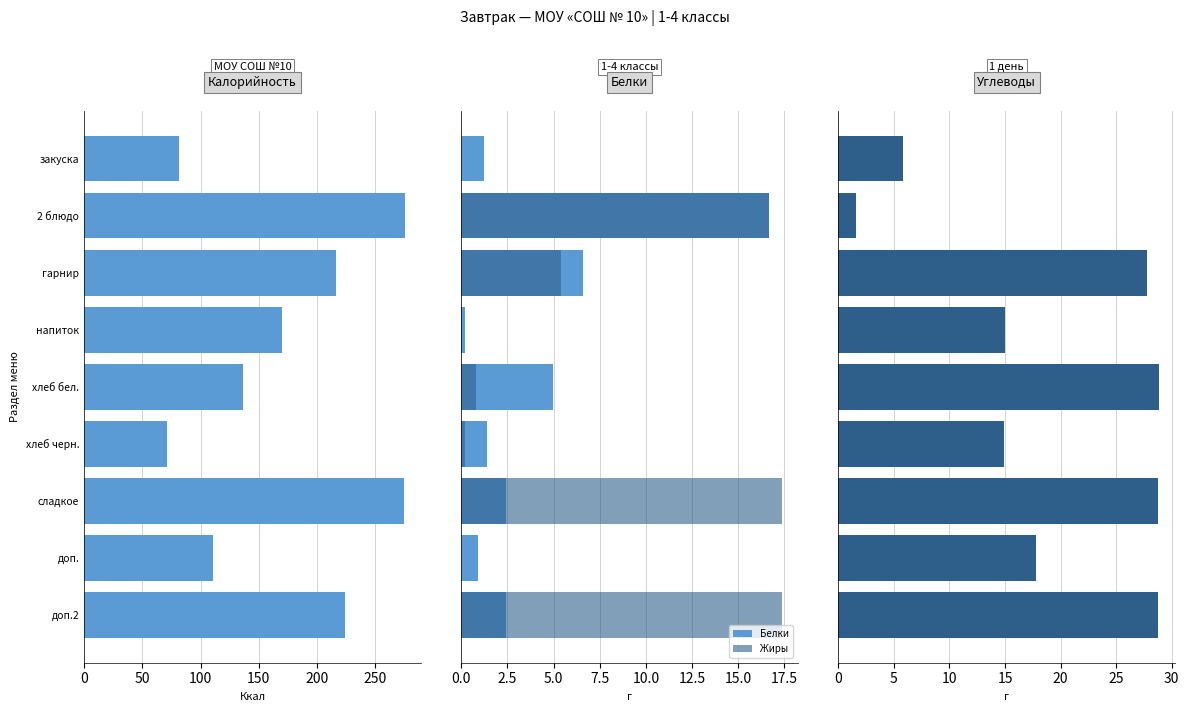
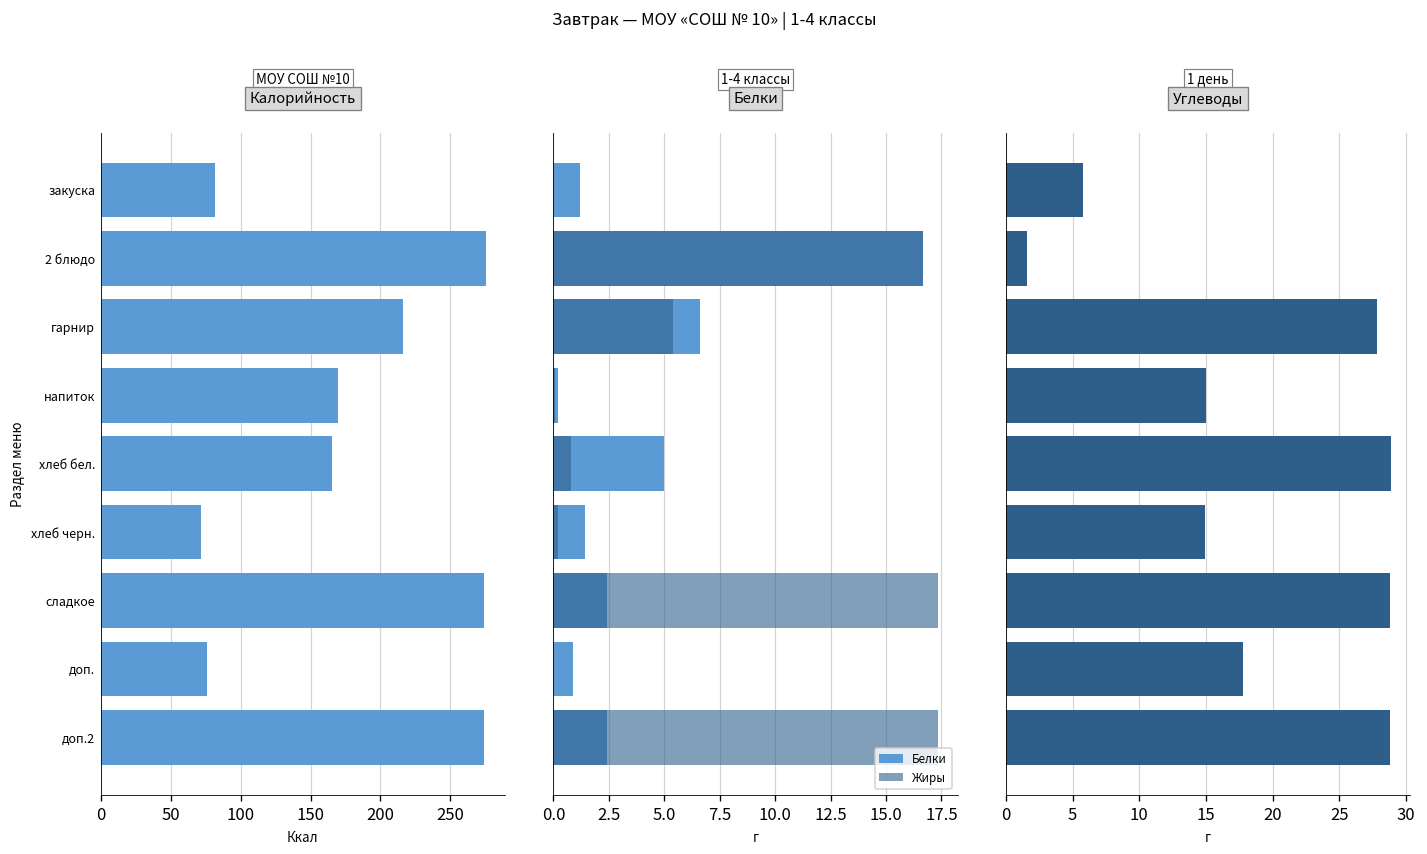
Калорийность, хлеб бел.: 136 -> 165
Калорийность, доп.: 111 -> 76
Калорийность, доп.2: 224 -> 275
